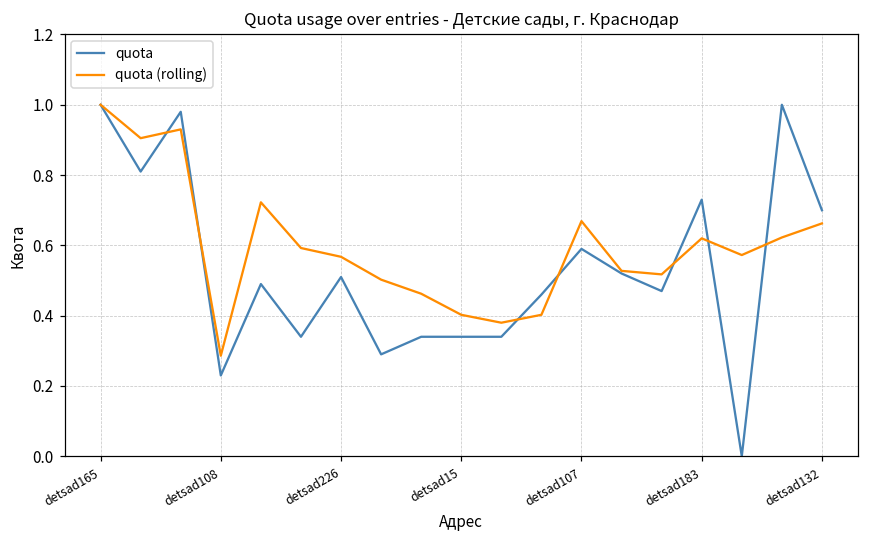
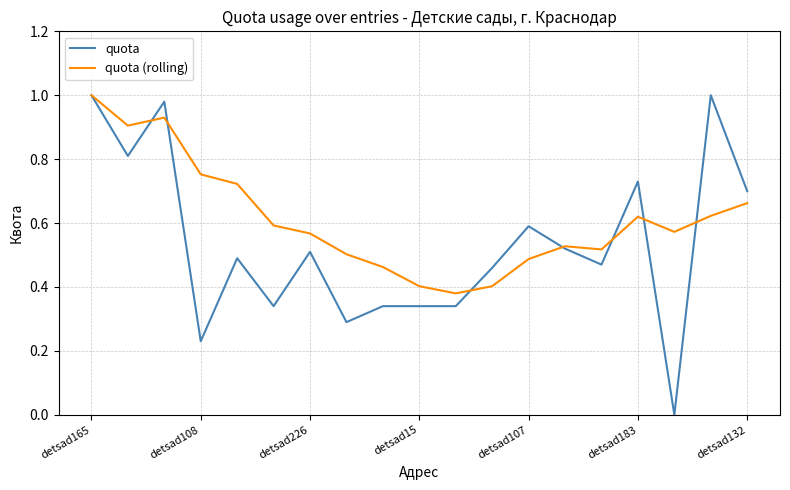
quota (rolling), detsad108: 0.29 -> 0.75
quota (rolling), detsad107: 0.67 -> 0.49
